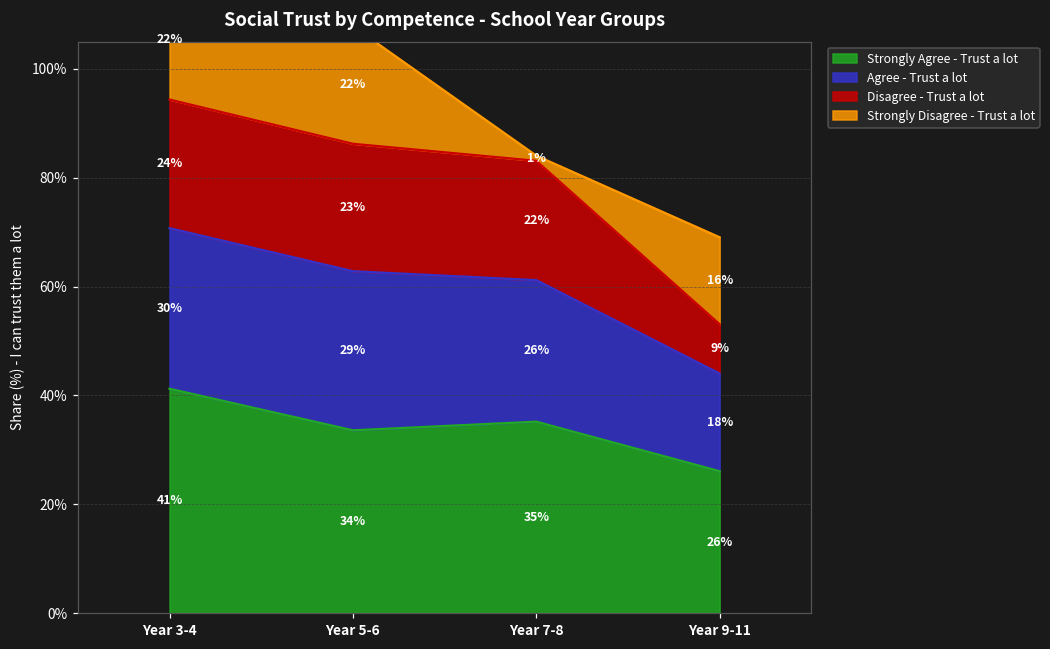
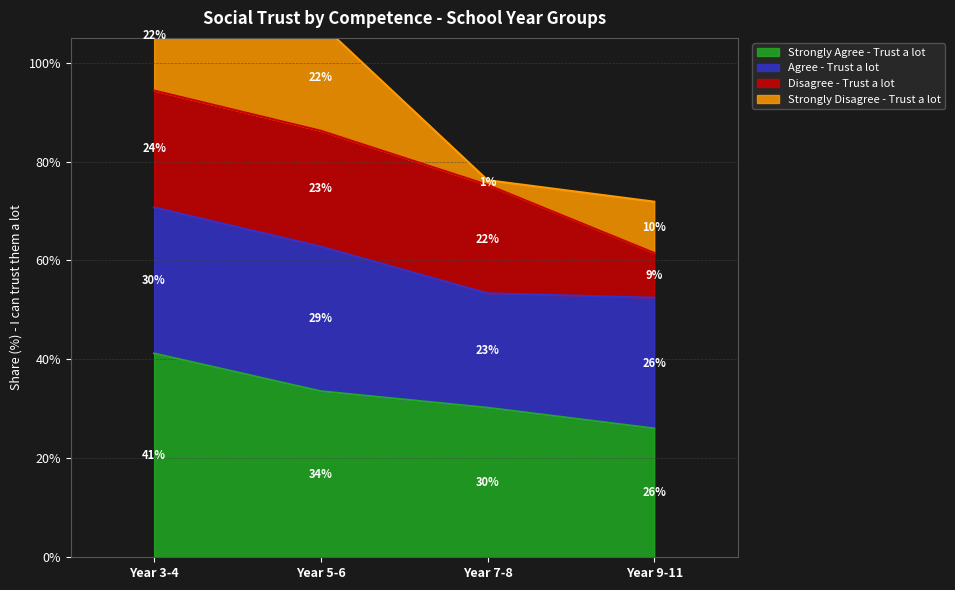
Strongly Agree - Trust a lot, Year 7-8: 35% -> 30%
Agree - Trust a lot, Year 7-8: 26% -> 23%
Agree - Trust a lot, Year 9-11: 18% -> 26%
Strongly Disagree - Trust a lot, Year 9-11: 16% -> 10%
